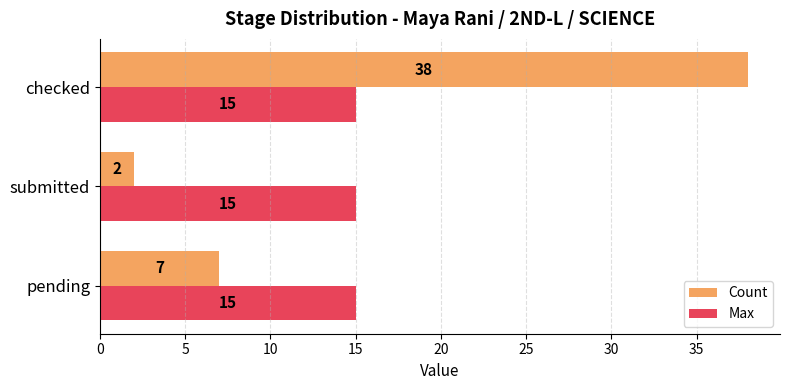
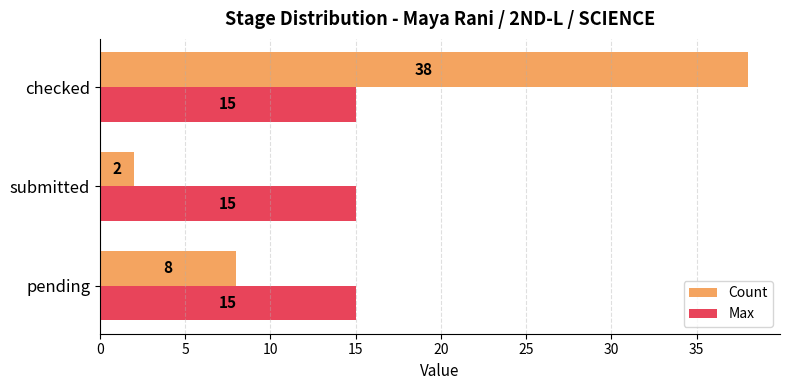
Count, pending: 7 -> 8
